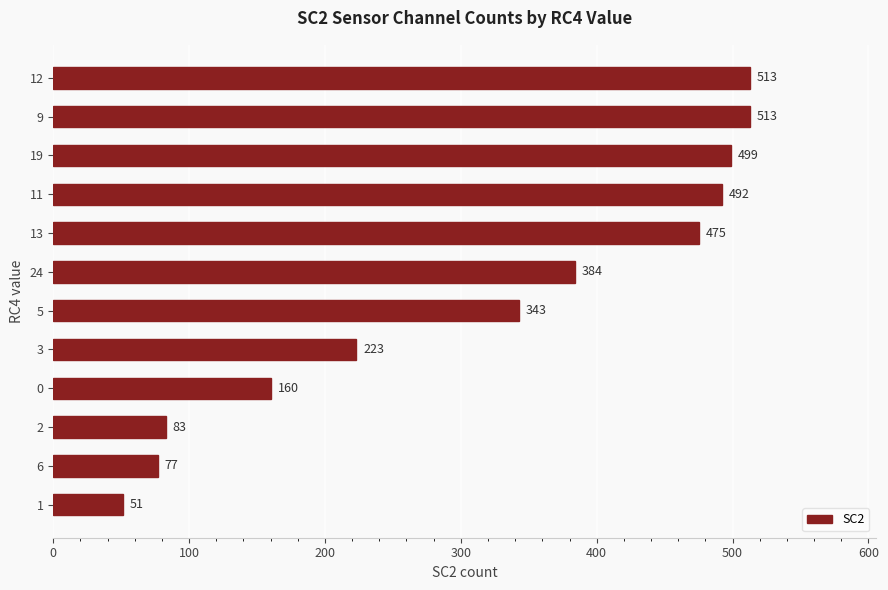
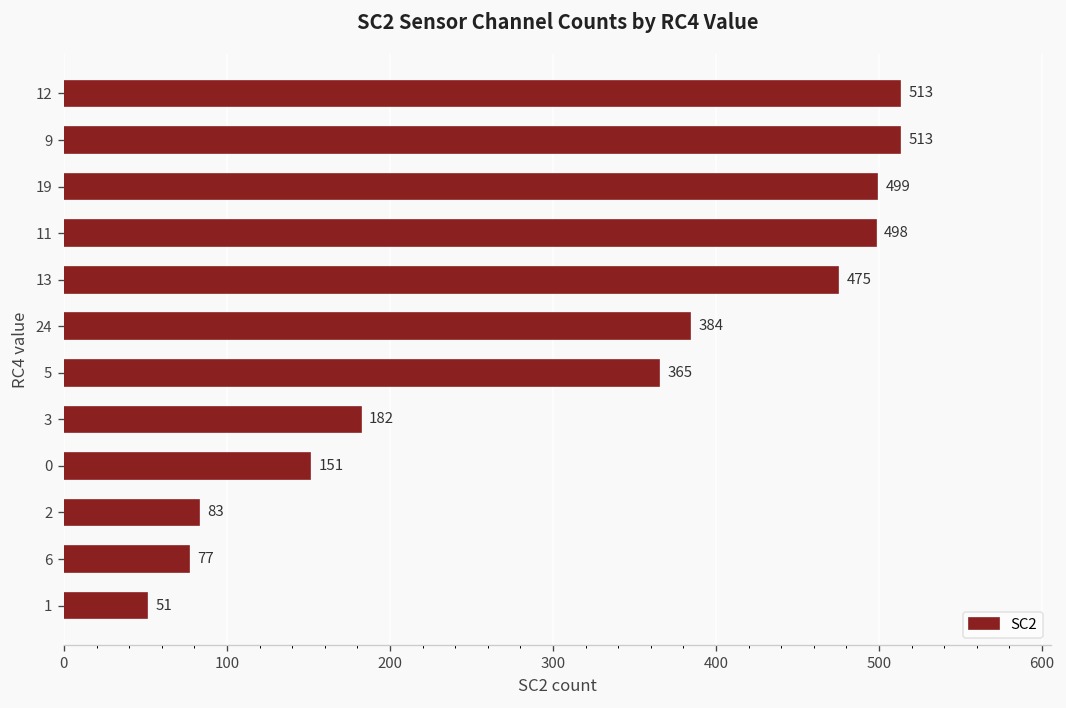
11: 492 -> 498
5: 343 -> 365
3: 223 -> 182
0: 160 -> 151
